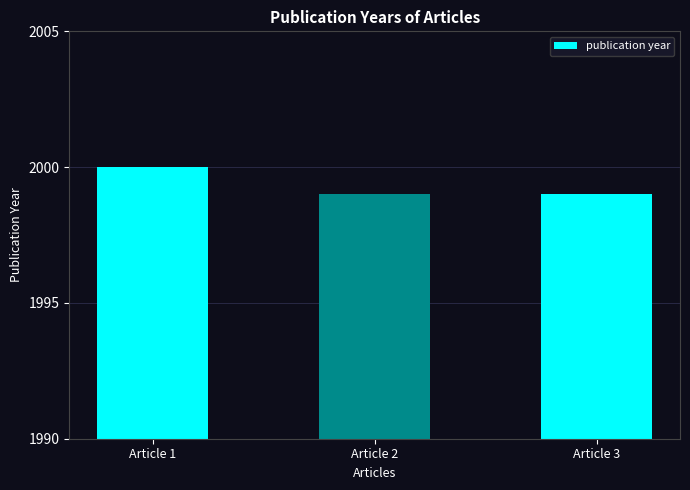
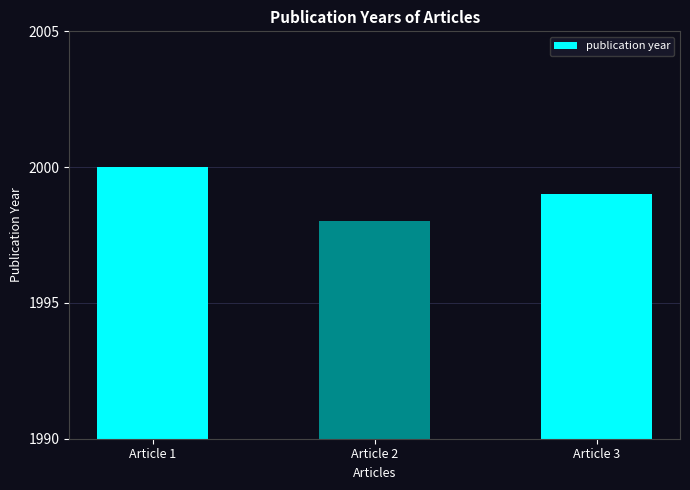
Article 2: 1999 -> 1998
